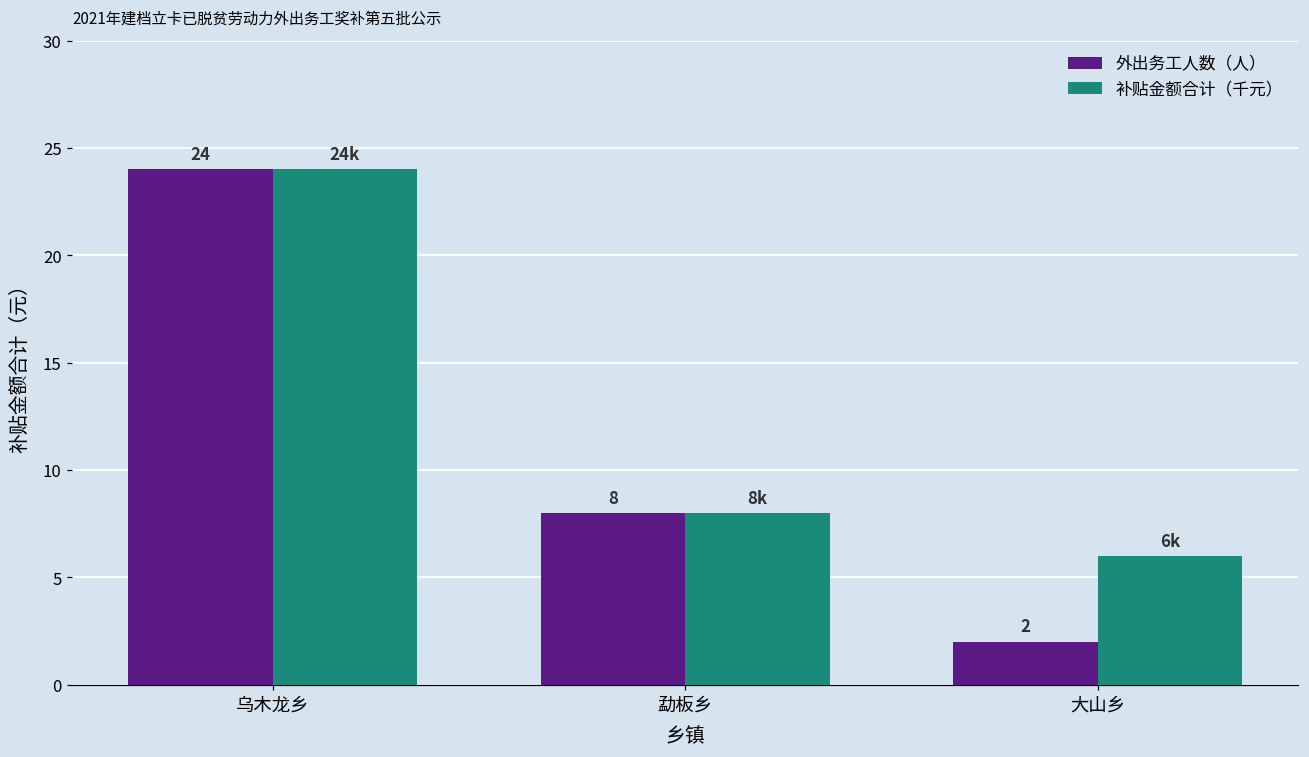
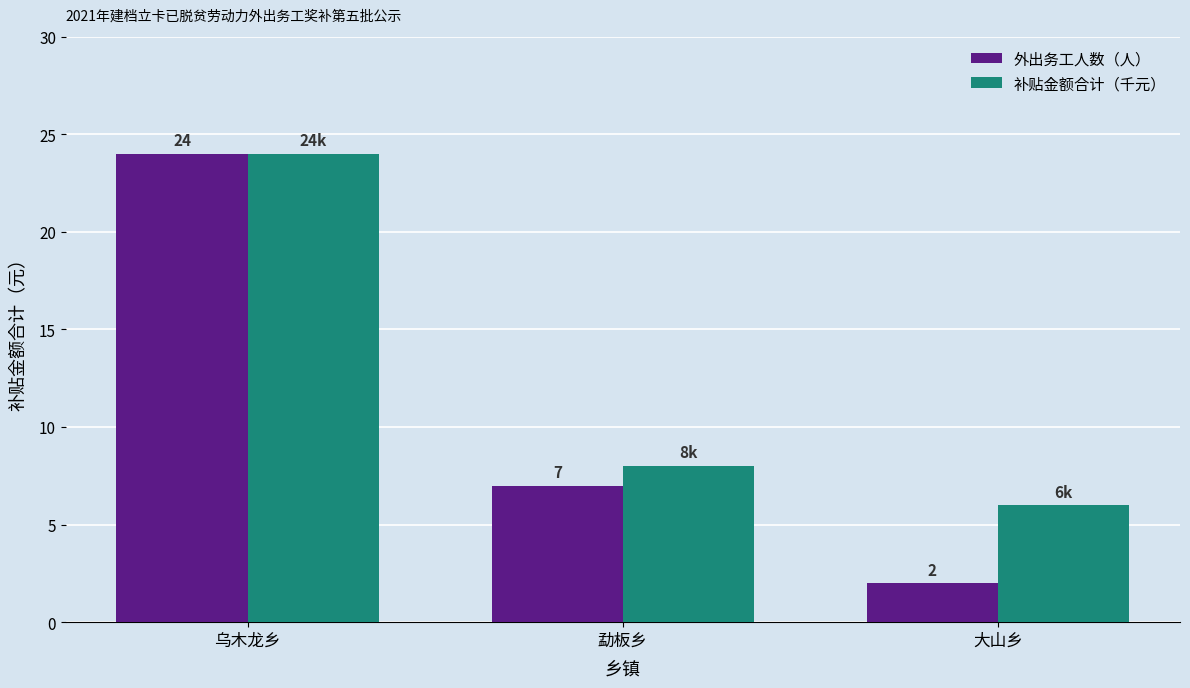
外出务工人数（人）, 勐板乡: 8 -> 7
